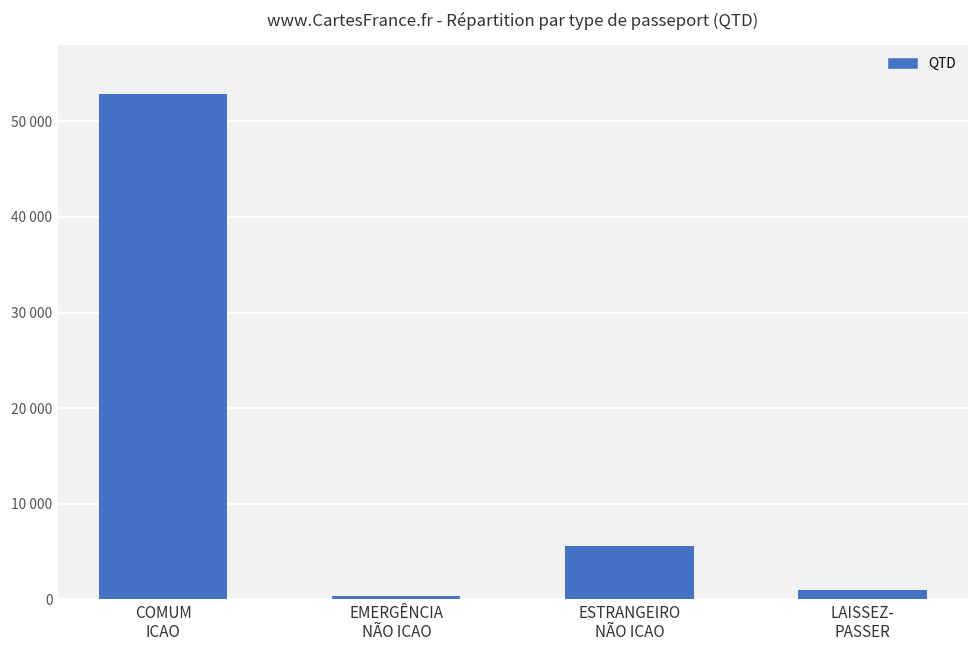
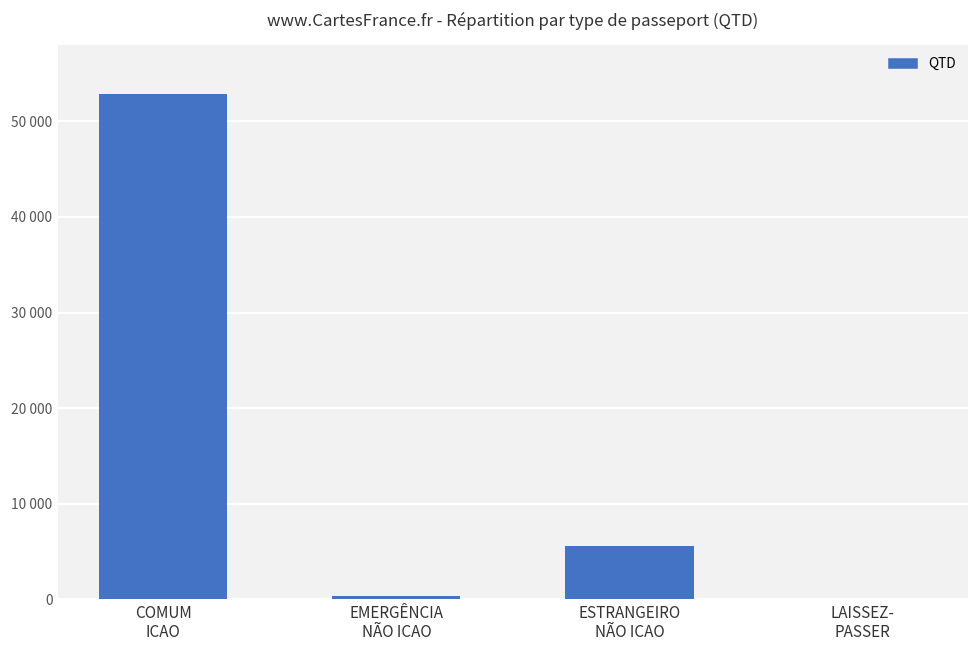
LAISSEZ- PASSER: 1000 -> 0
